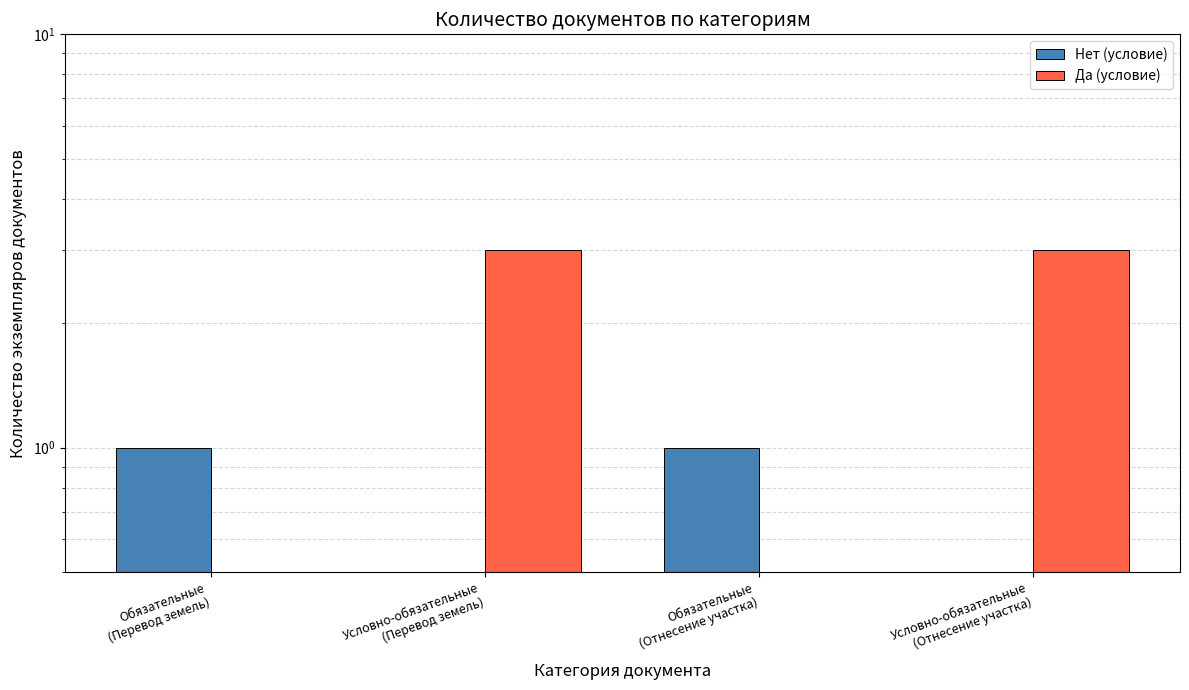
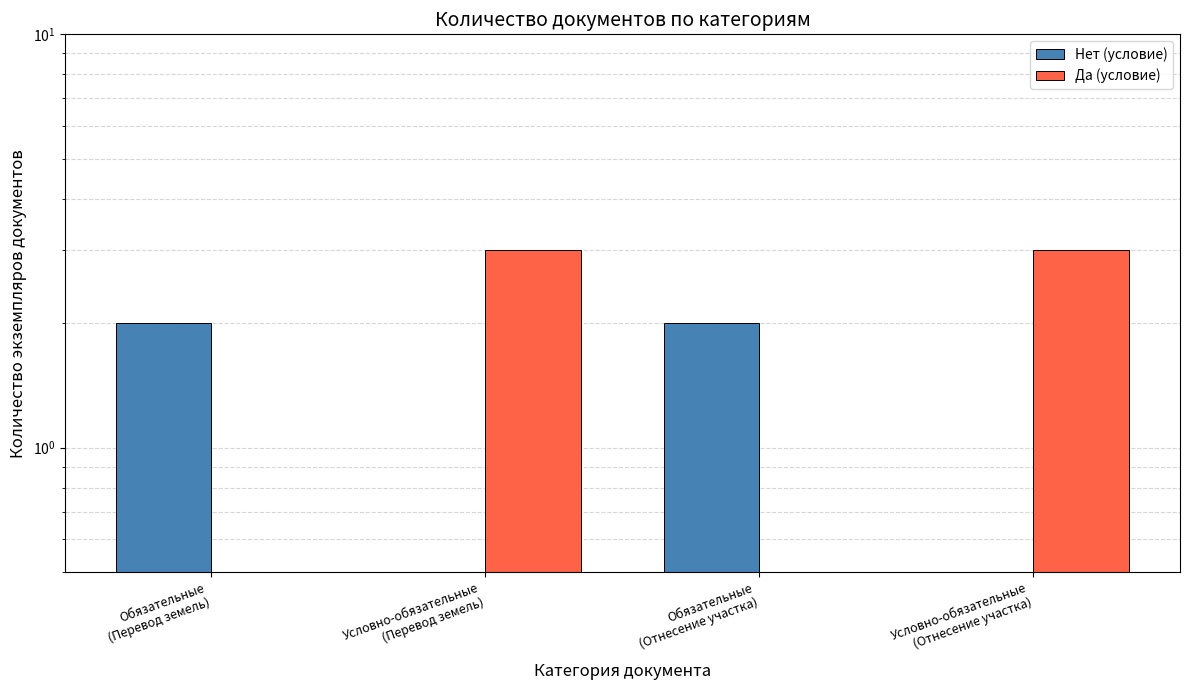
Нет (условие), Обязательные (Перевод земель): 1 -> 2
Нет (условие), Обязательные (Отнесение участка): 1 -> 2
